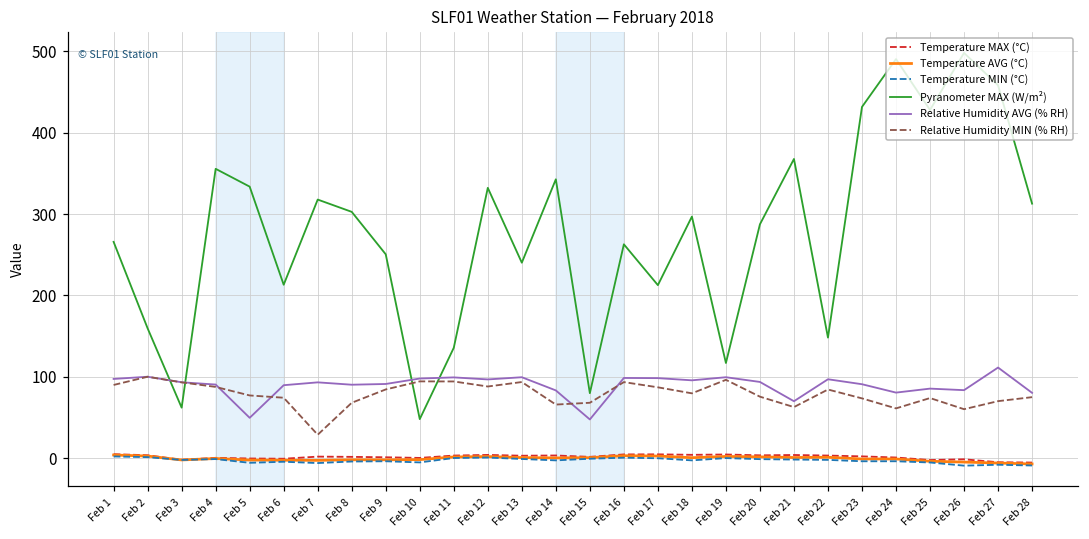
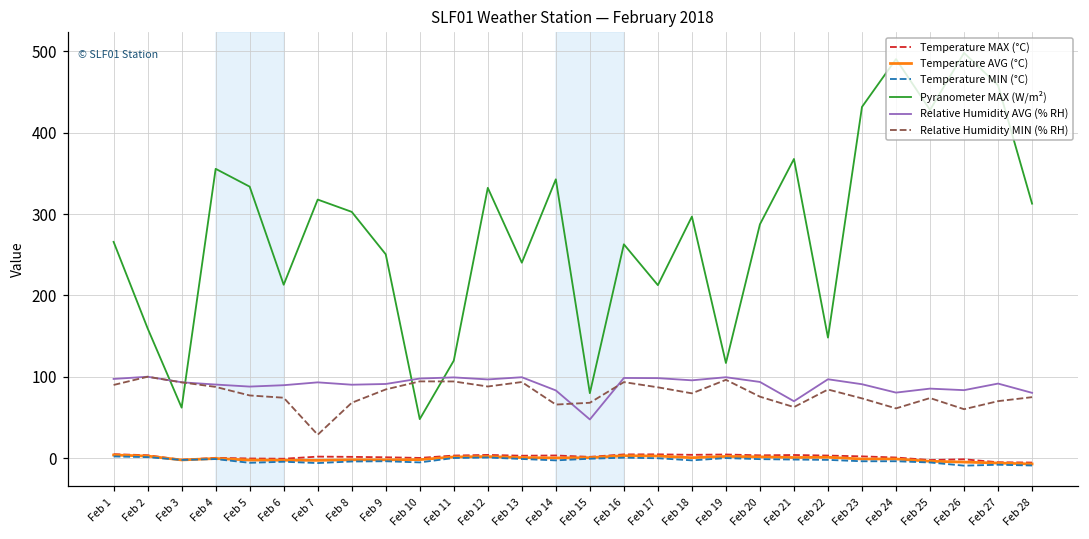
Relative Humidity AVG (% RH), Feb 5: 50 -> 90
Pyranometer MAX (W/m²), Feb 11: 140 -> 120
Relative Humidity AVG (% RH), Feb 27: 110 -> 90
